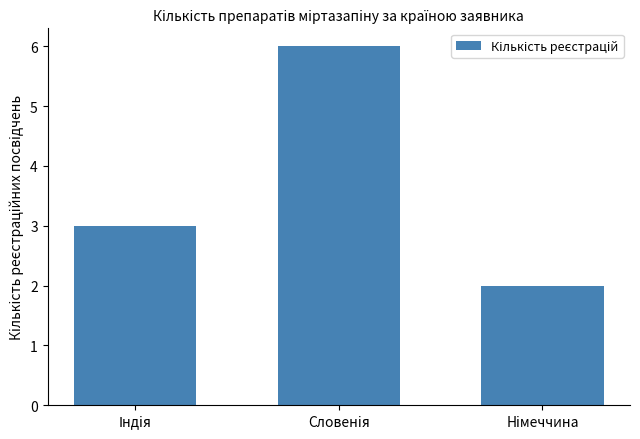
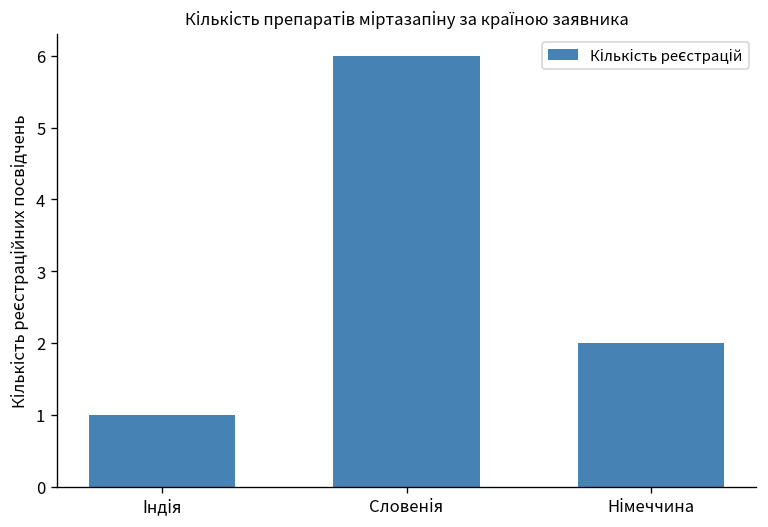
Індія: 3 -> 1
